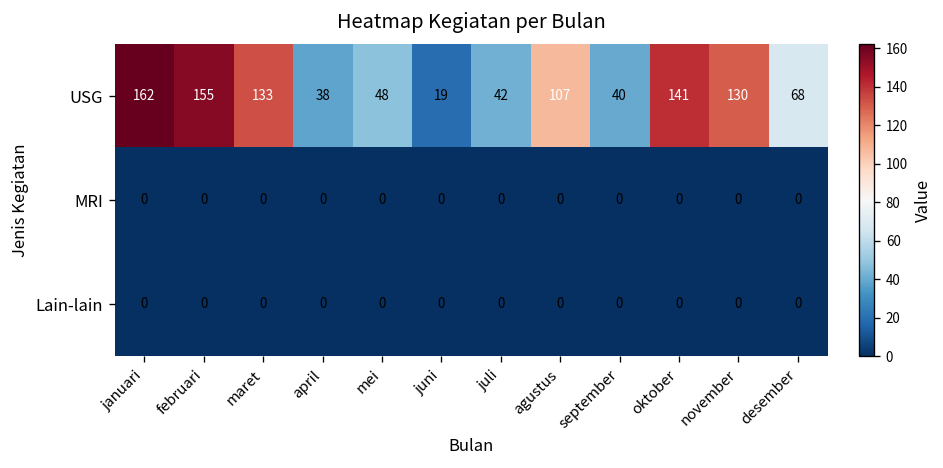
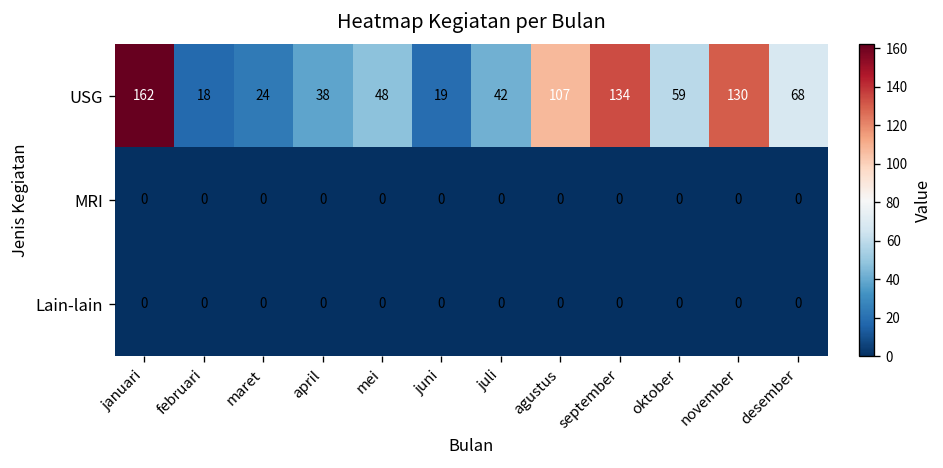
USG, februari: 155 -> 18
USG, maret: 133 -> 24
USG, september: 40 -> 134
USG, oktober: 141 -> 59
